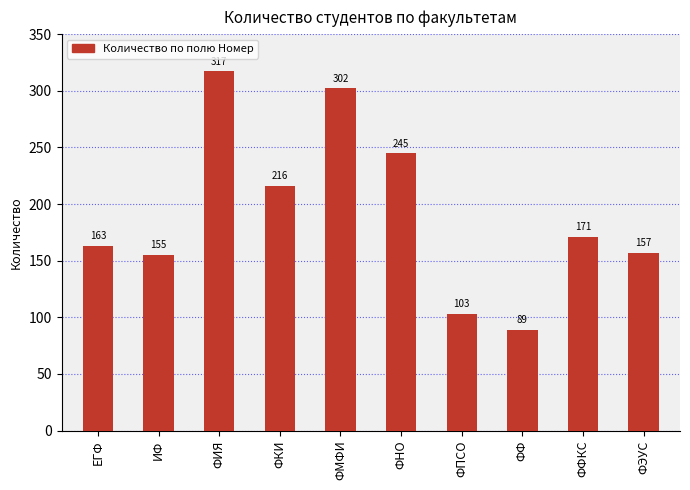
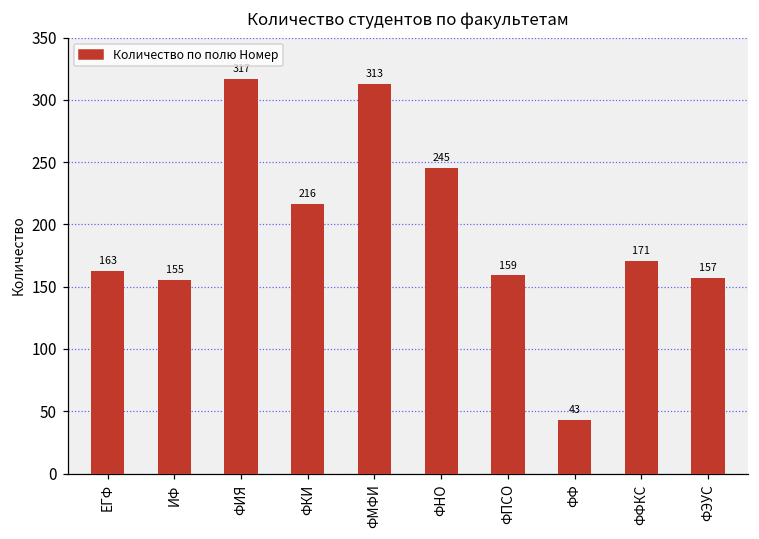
ФМФИ: 302 -> 313
ФПСО: 103 -> 159
ФФ: 89 -> 43
